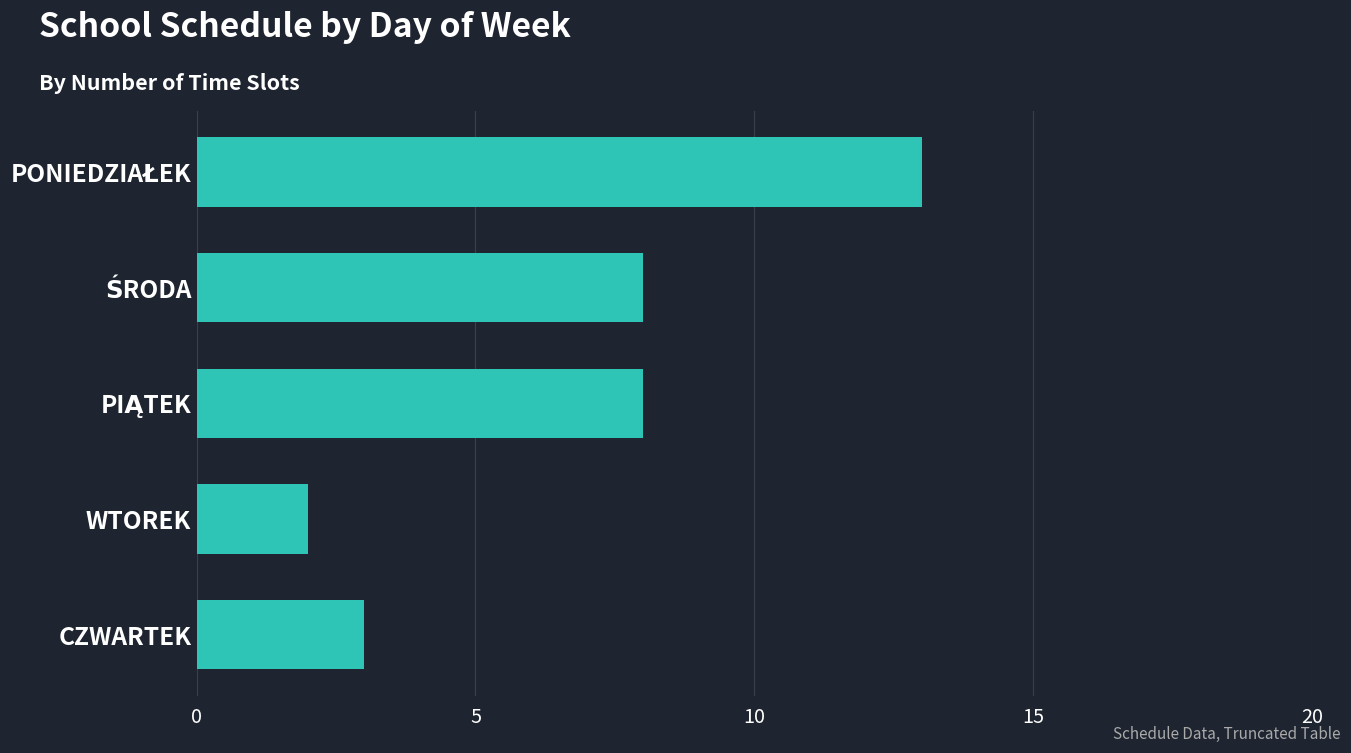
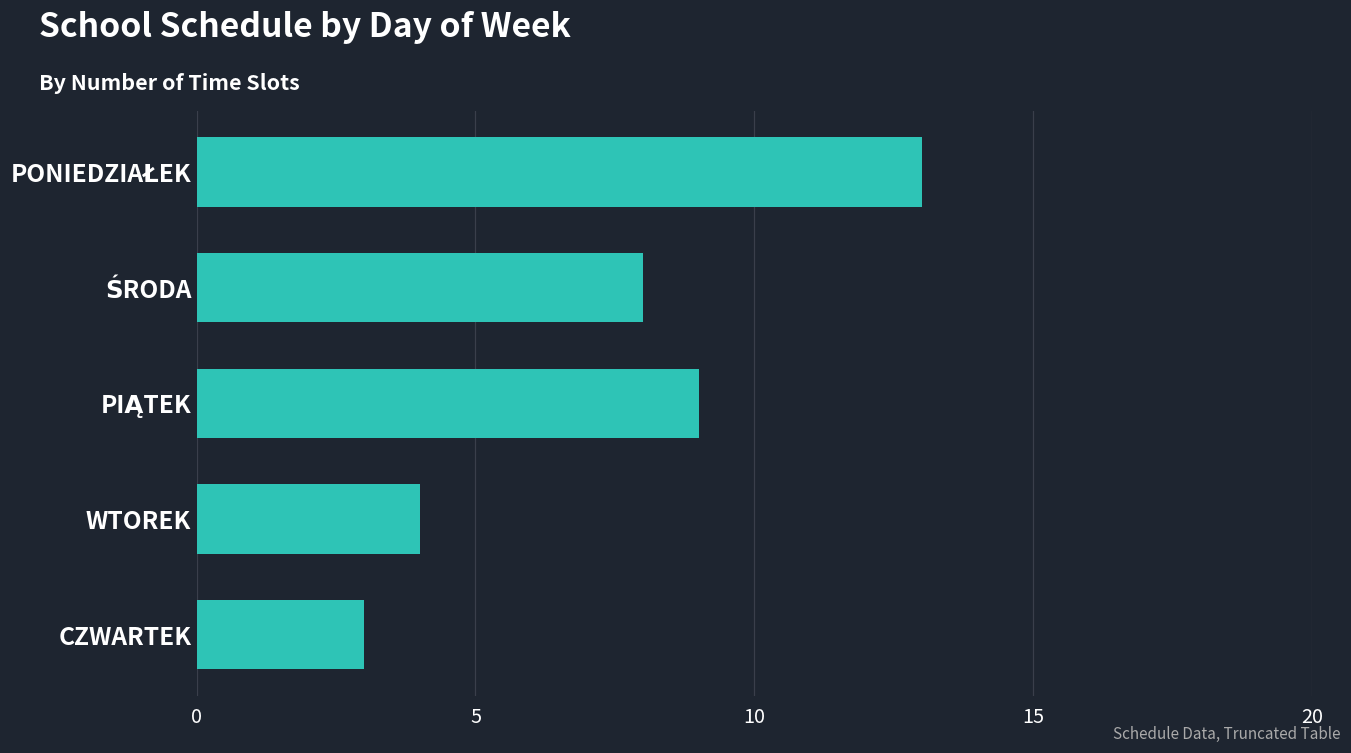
PIĄTEK: 8 -> 9
WTOREK: 2 -> 4
